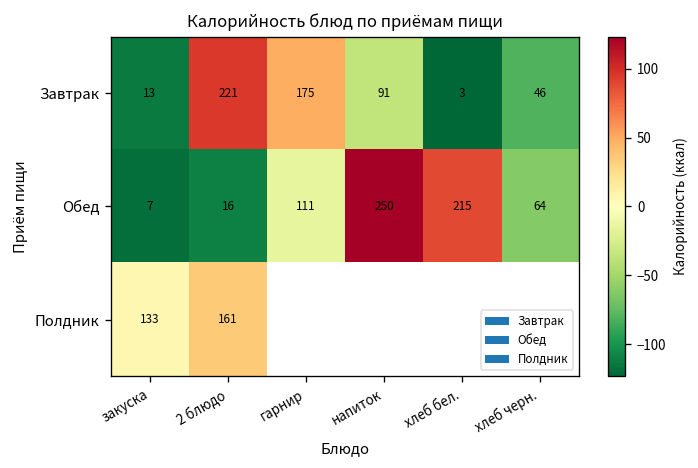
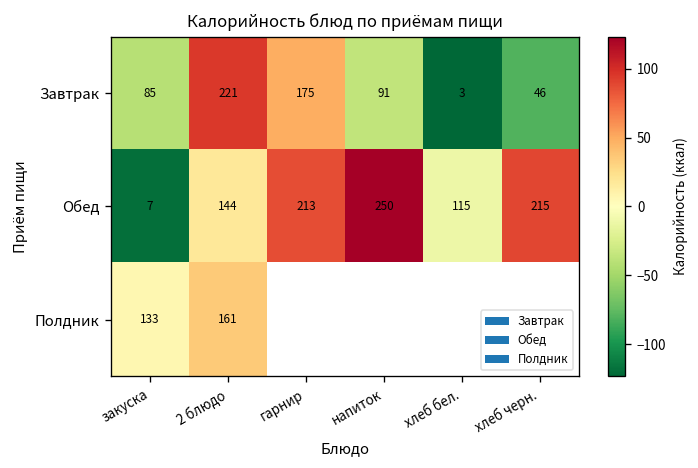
Завтрак, закуска: 13 -> 85
Обед, 2 блюдо: 16 -> 144
Обед, гарнир: 111 -> 213
Обед, хлеб бел.: 215 -> 115
Обед, хлеб черн.: 64 -> 215
